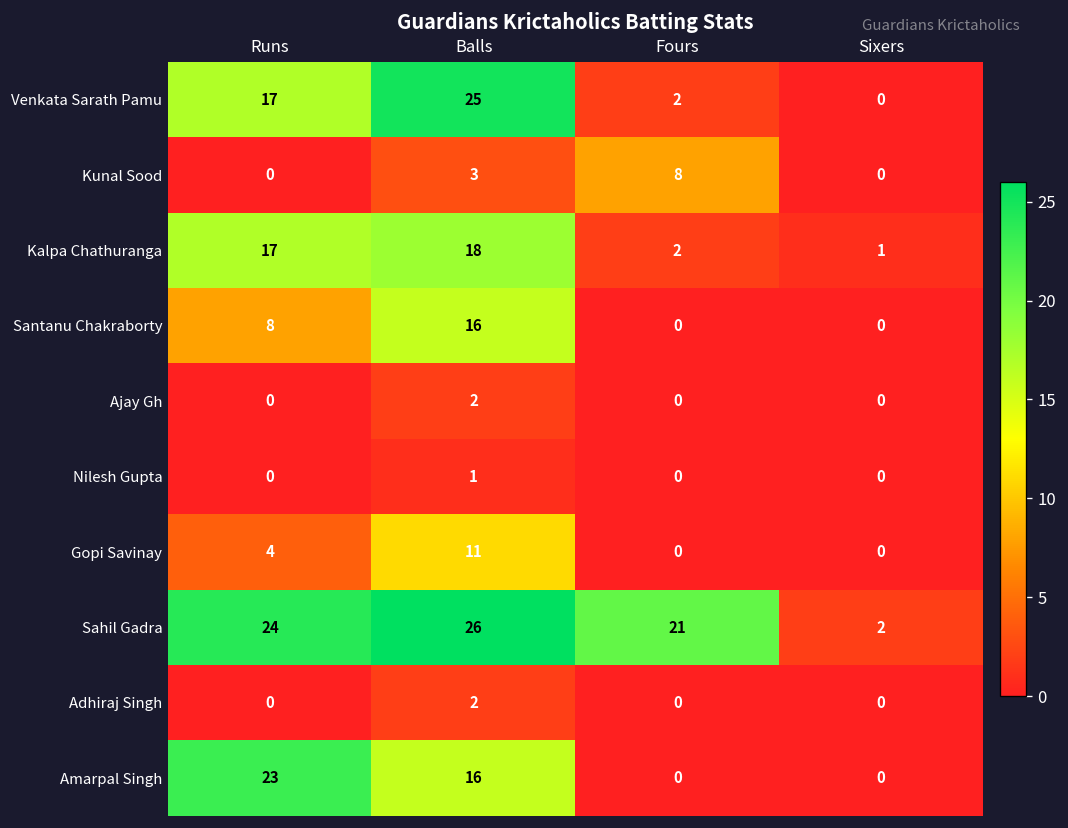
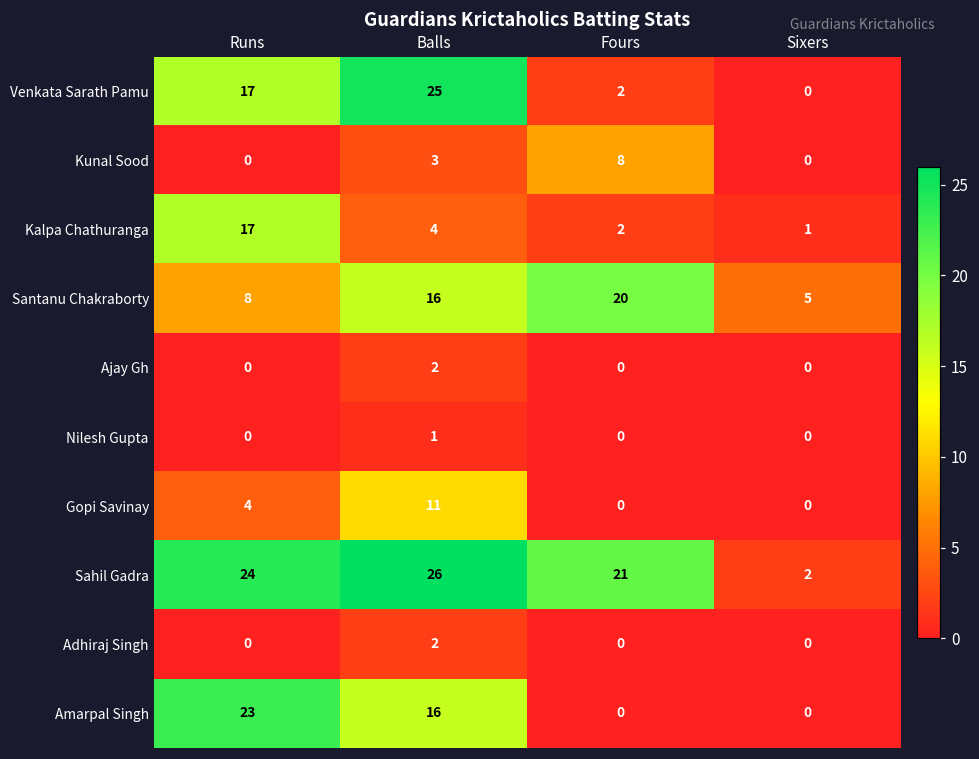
Kalpa Chathuranga, Balls: 18 -> 4
Santanu Chakraborty, Fours: 0 -> 20
Santanu Chakraborty, Sixers: 0 -> 5
